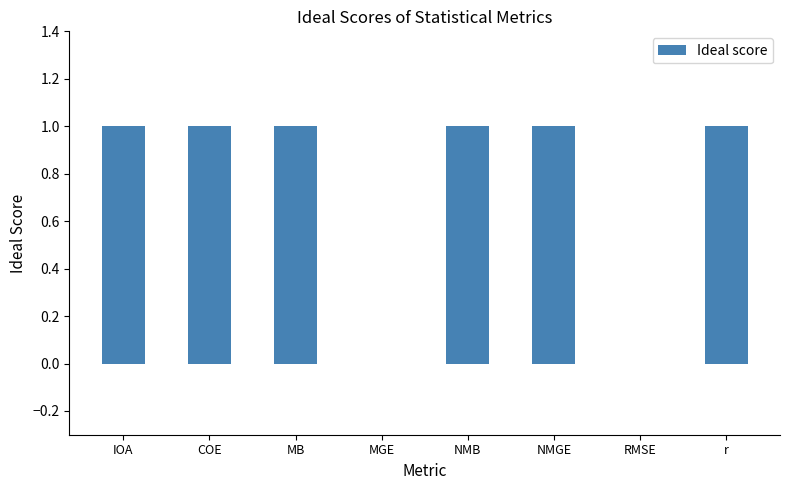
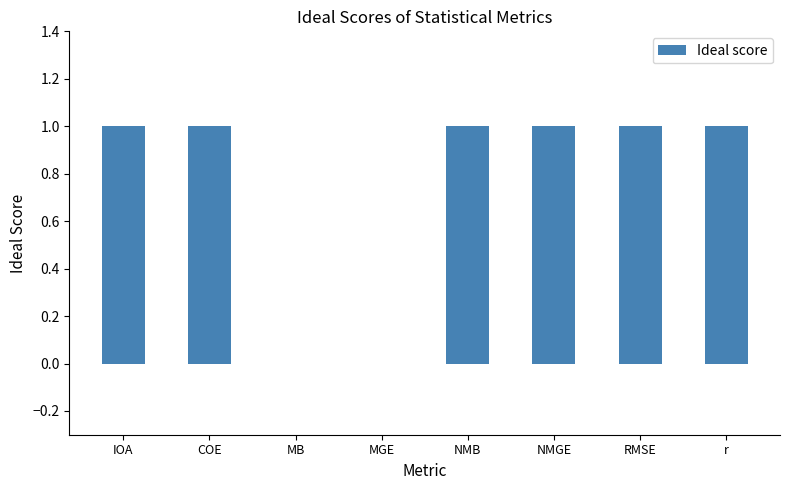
MB: 1 -> 0
RMSE: 0 -> 1
